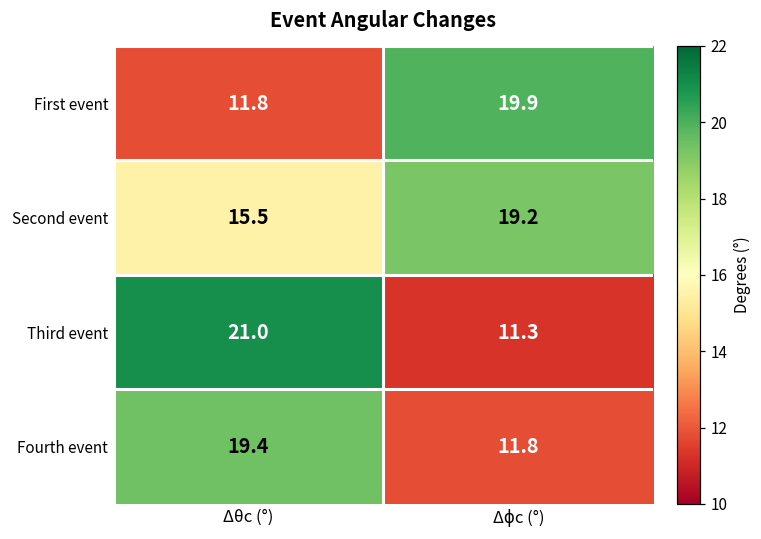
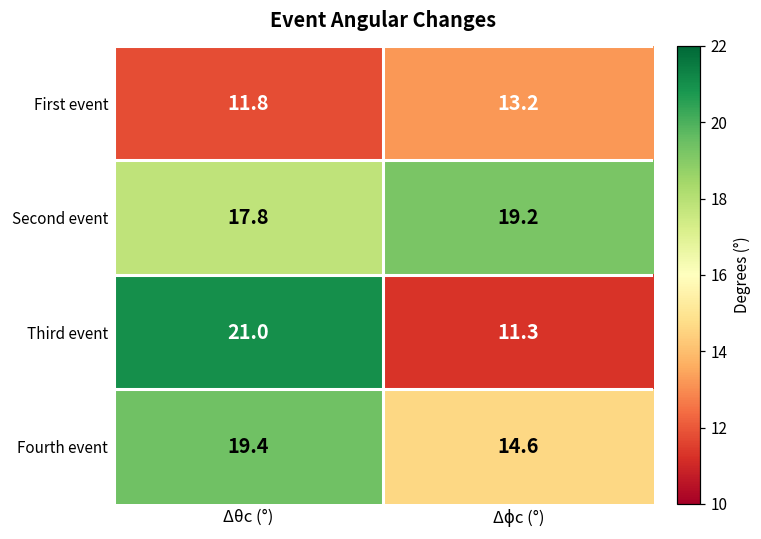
First event, Δϕc (°): 19.9 -> 13.2
Second event, Δθc (°): 15.5 -> 17.8
Fourth event, Δϕc (°): 11.8 -> 14.6
